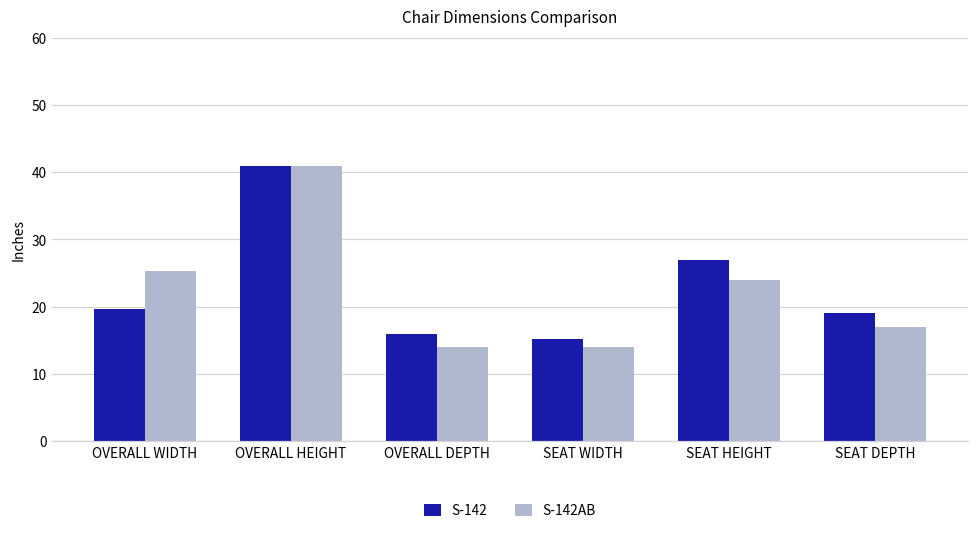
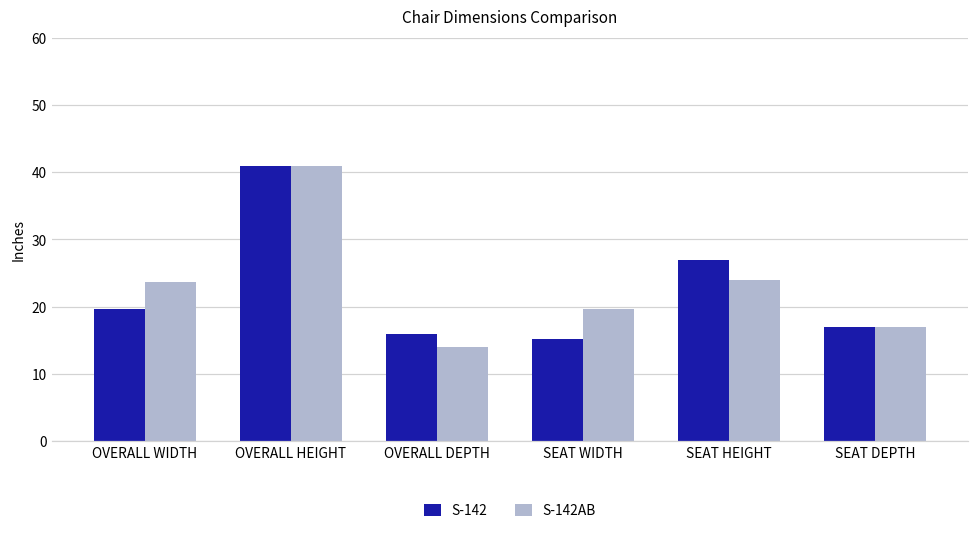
S-142AB, OVERALL WIDTH: 25 -> 24
S-142AB, SEAT WIDTH: 14 -> 20
S-142, SEAT DEPTH: 19 -> 17
